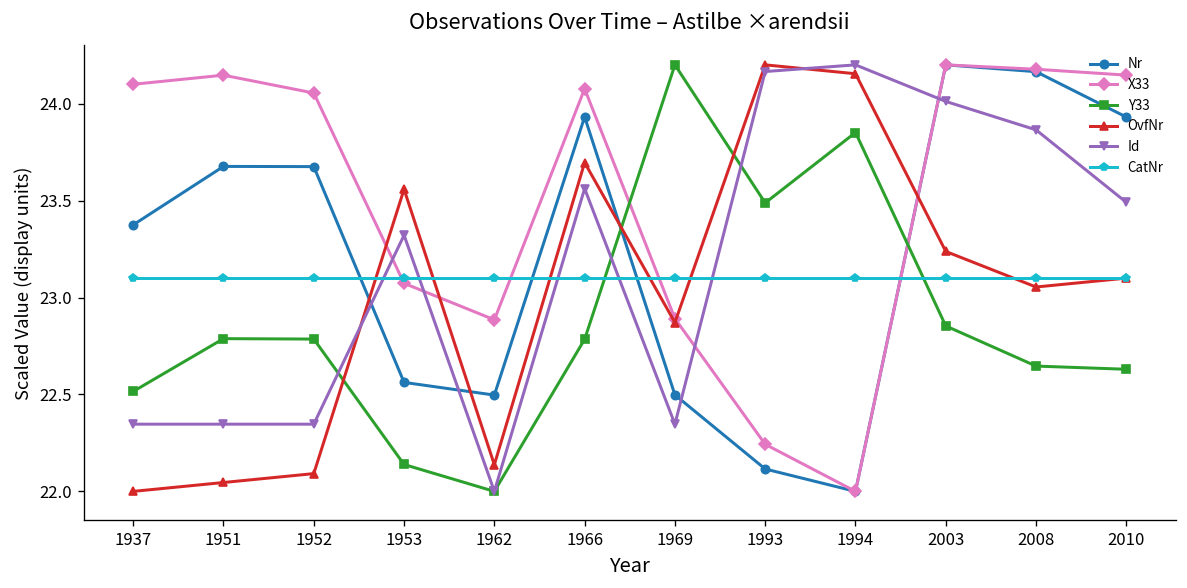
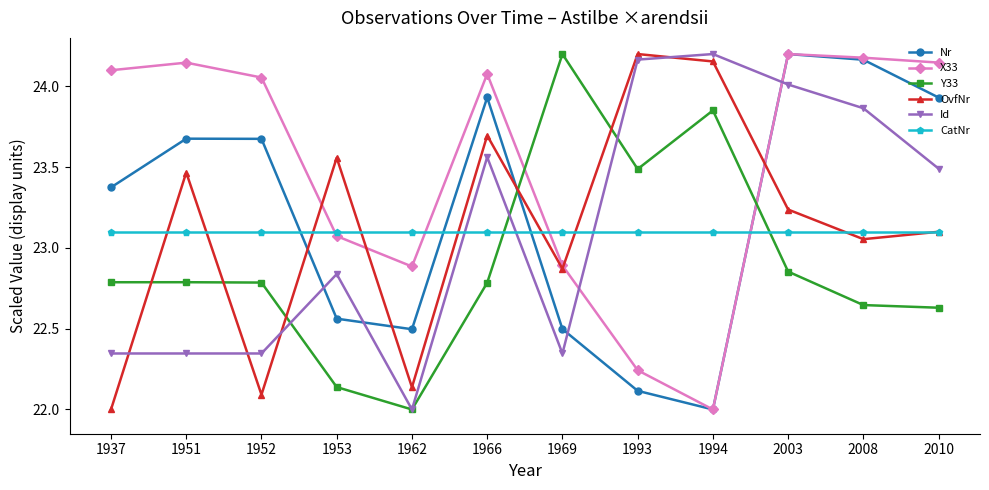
Y33, 1937: 22.52 -> 22.79
OvfNr, 1951: 22.05 -> 23.47
Id, 1953: 23.32 -> 22.84
